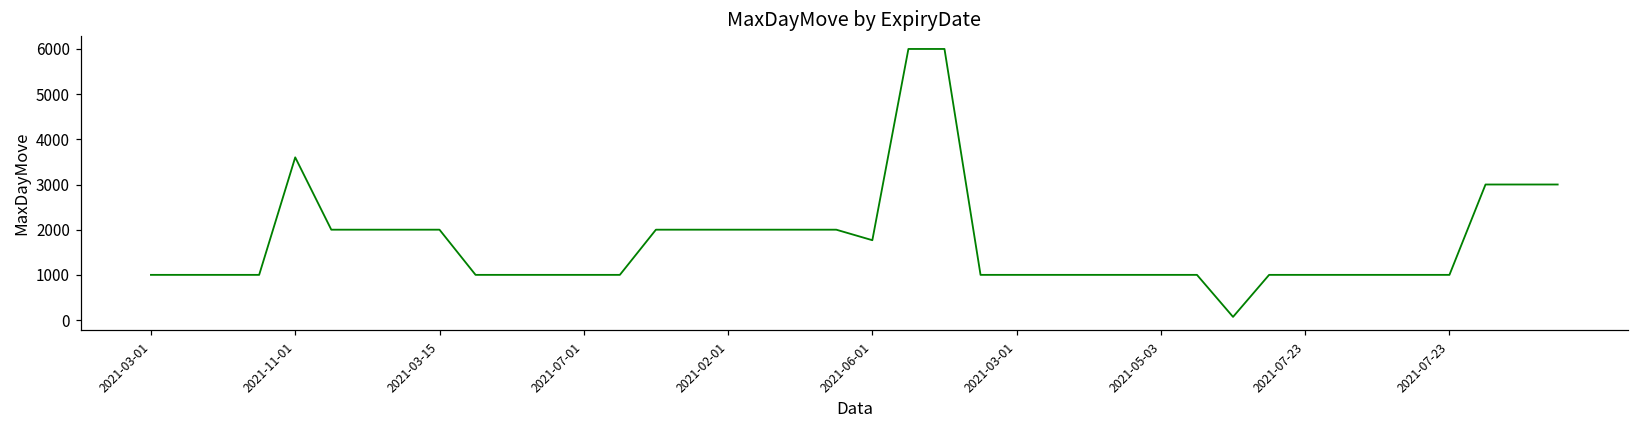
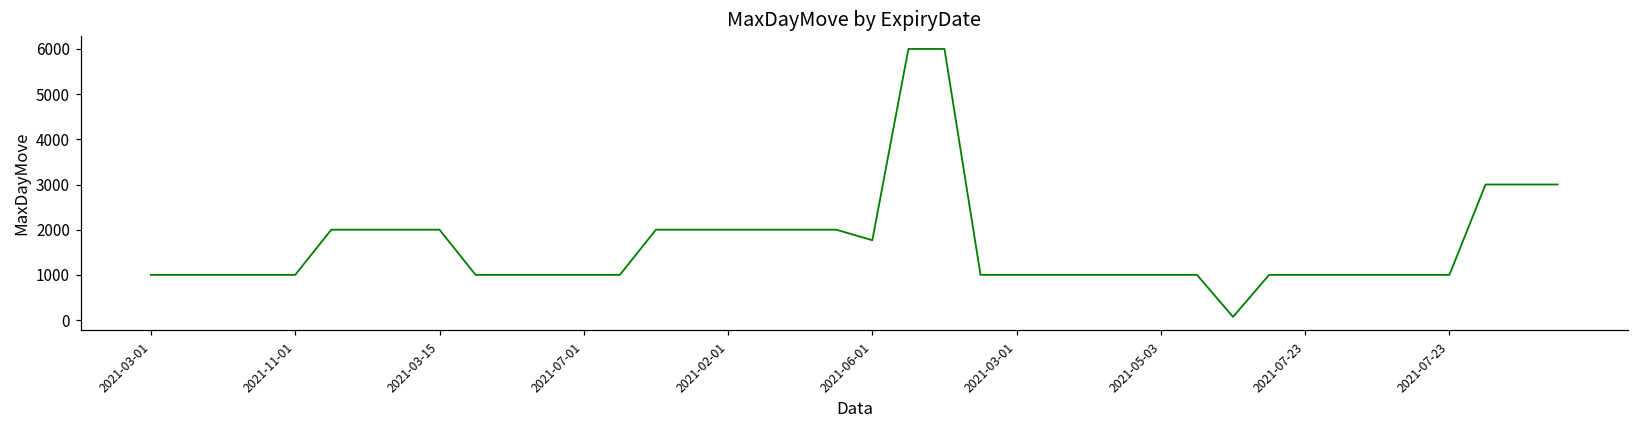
2021-11-01: 3600 -> 1000
